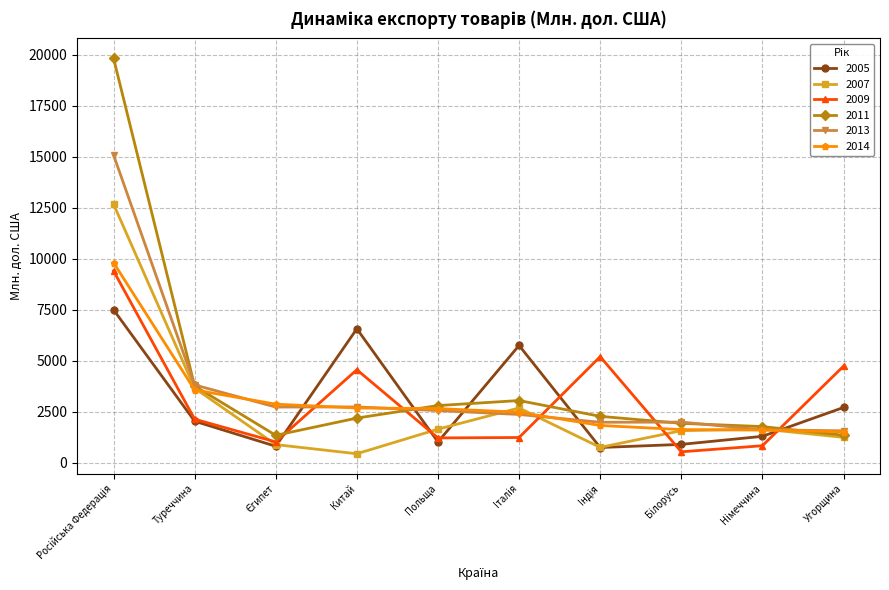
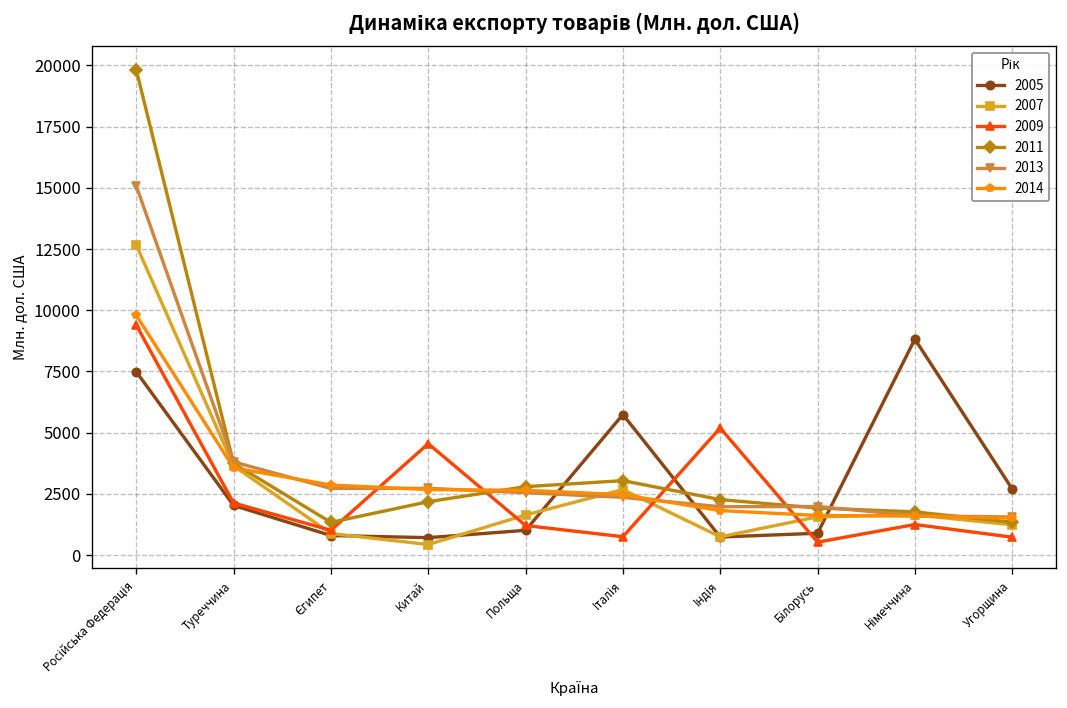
2005, Китай: 6600 -> 700
2009, Італія: 1200 -> 700
2005, Німеччина: 1300 -> 8800
2009, Німеччина: 800 -> 1200
2009, Угорщина: 4700 -> 700
